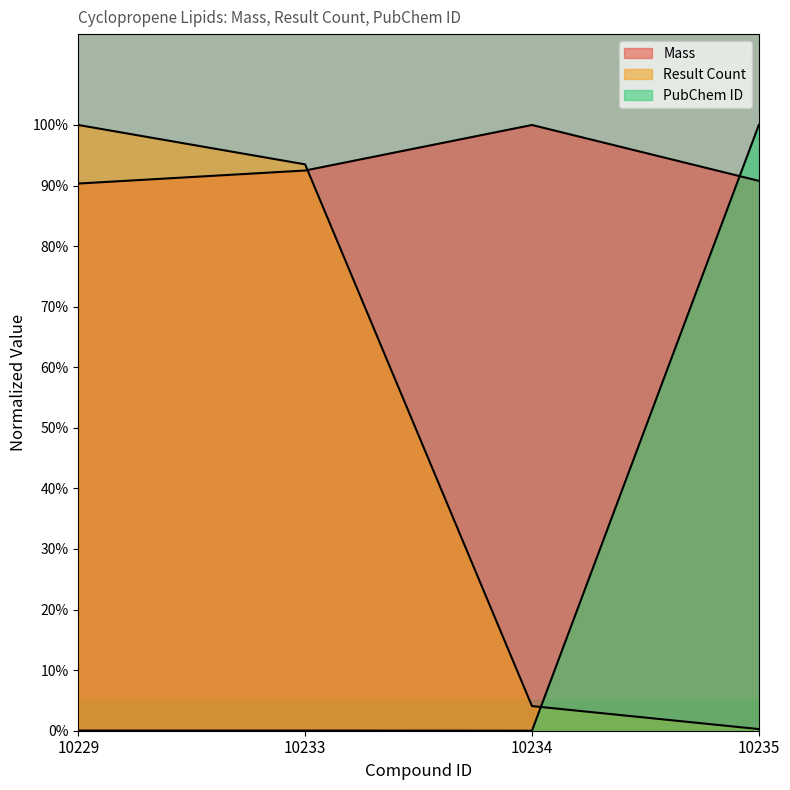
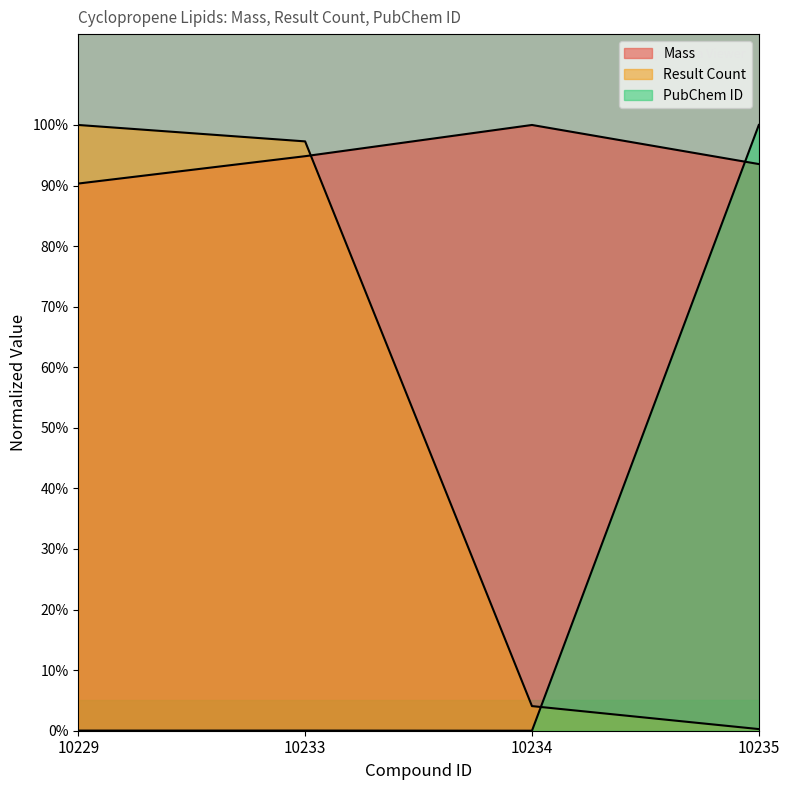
Mass, 10233: 92% -> 95%
Result Count, 10233: 93% -> 97%
Mass, 10235: 91% -> 94%
